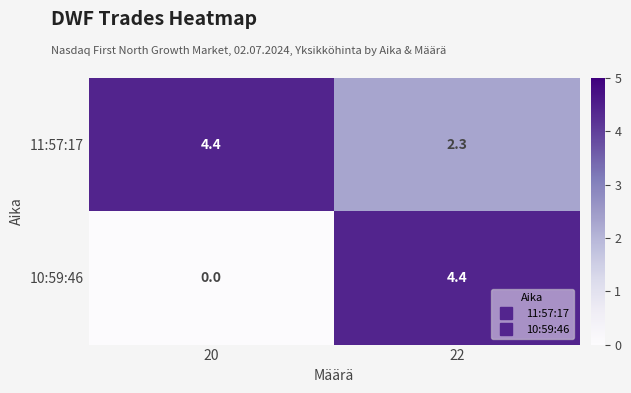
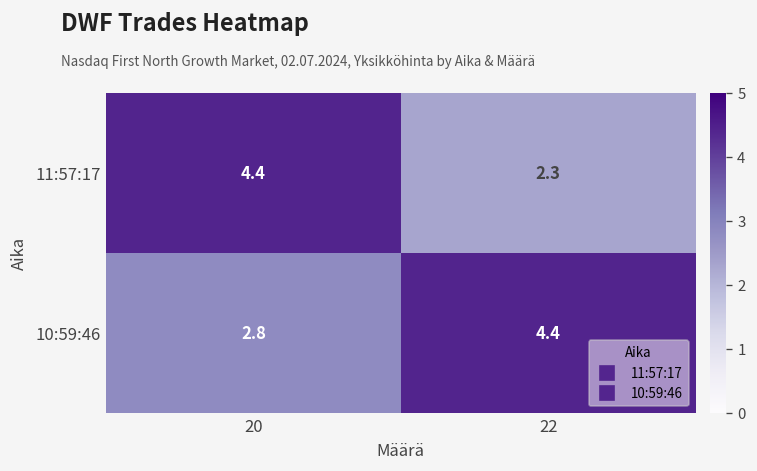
10:59:46, 20: 0.0 -> 2.8
